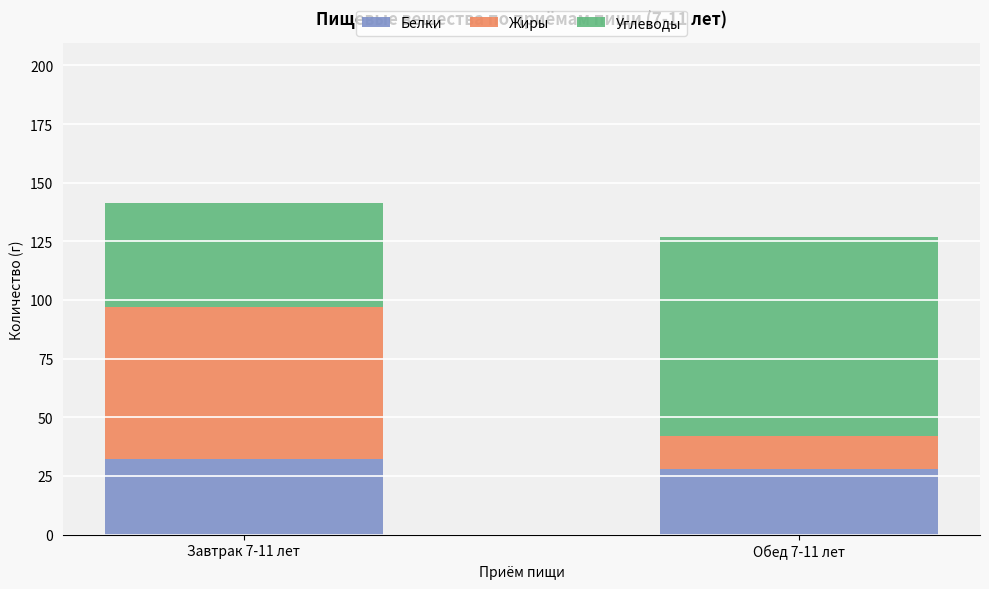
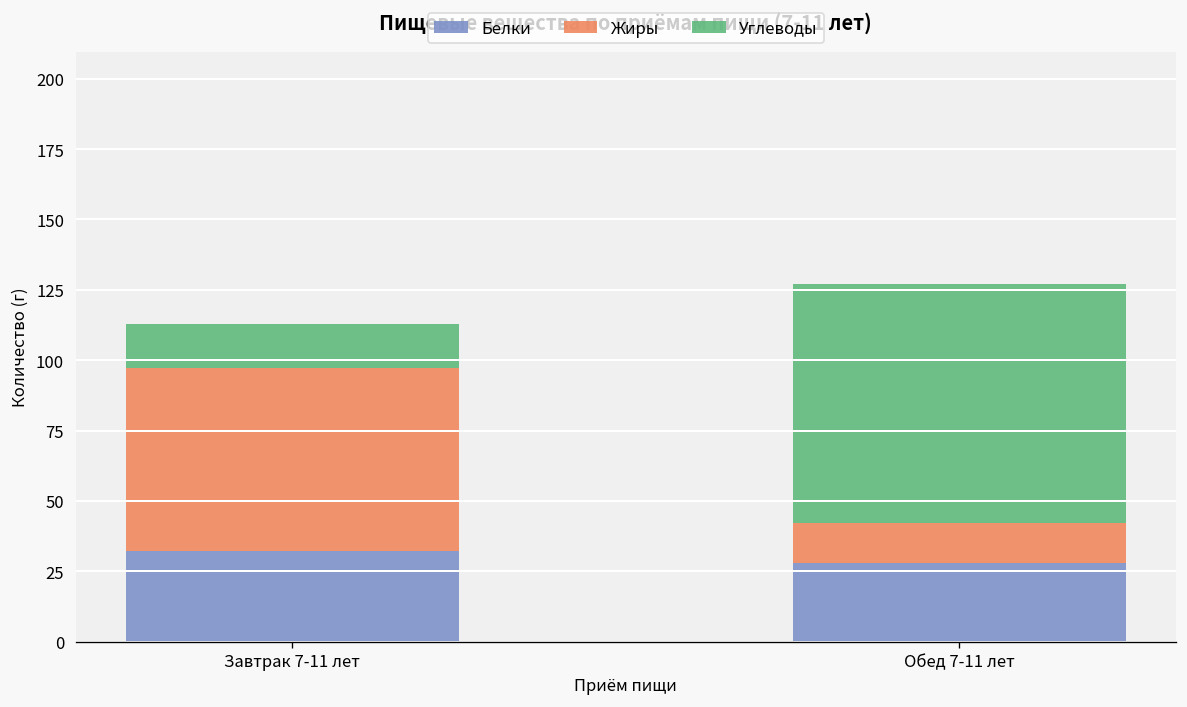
Углеводы, Завтрак 7-11 лет: 44 -> 16
